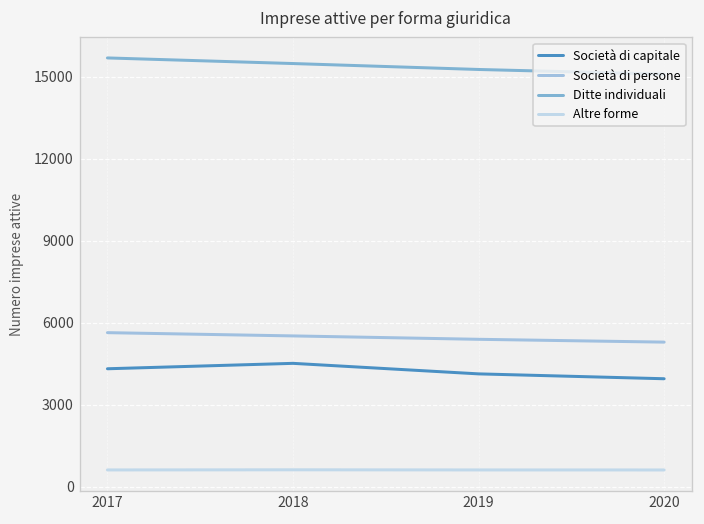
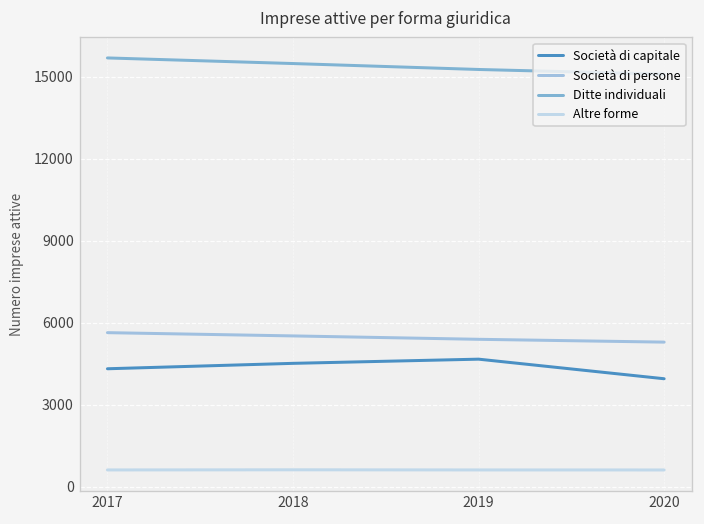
Società di capitale, 2019: 4100 -> 4700
